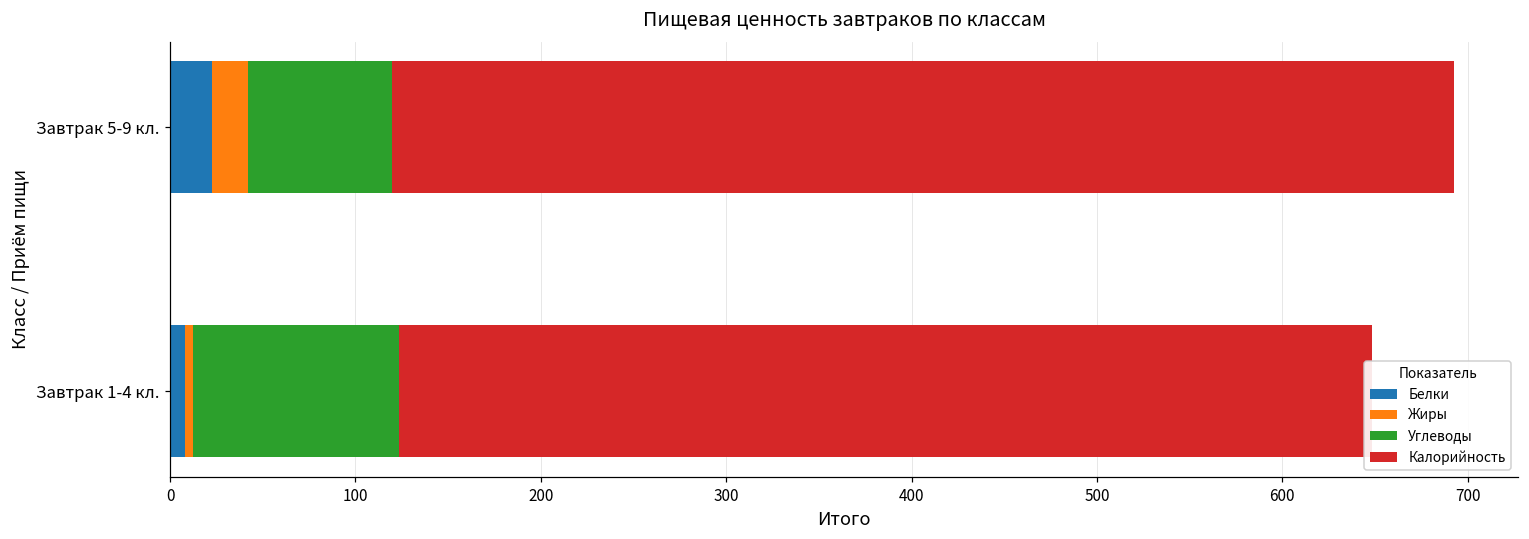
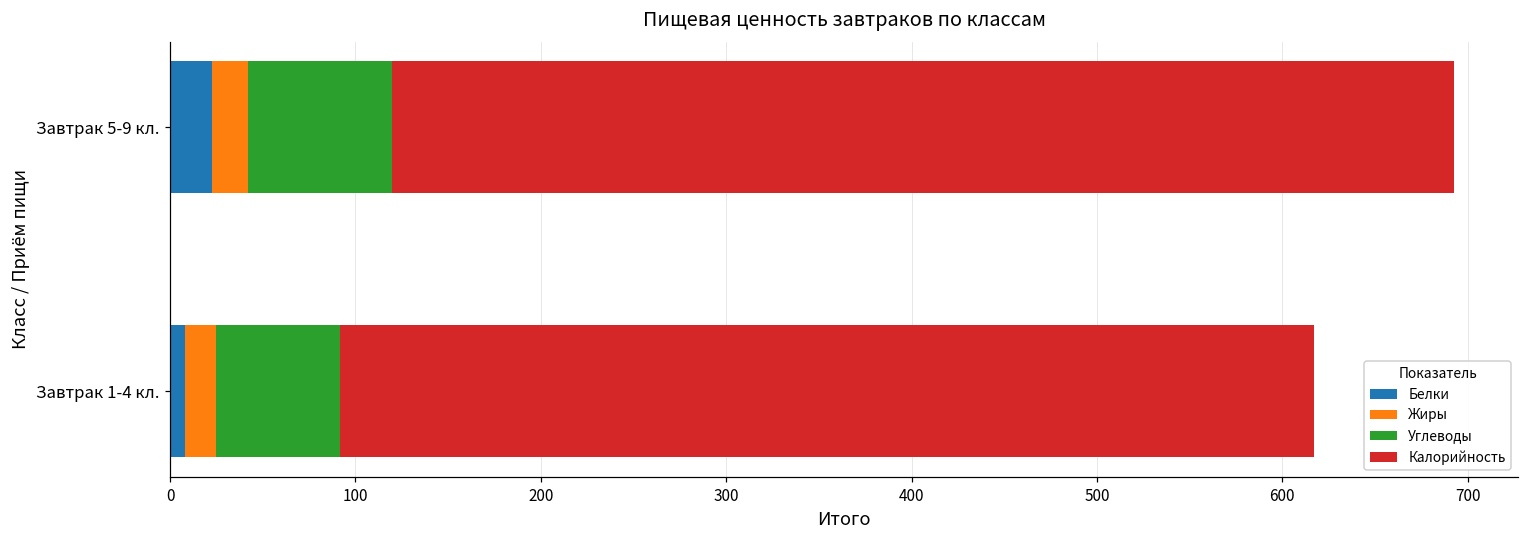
Жиры, Завтрак 1-4 кл.: 5 -> 17
Углеводы, Завтрак 1-4 кл.: 111 -> 67
